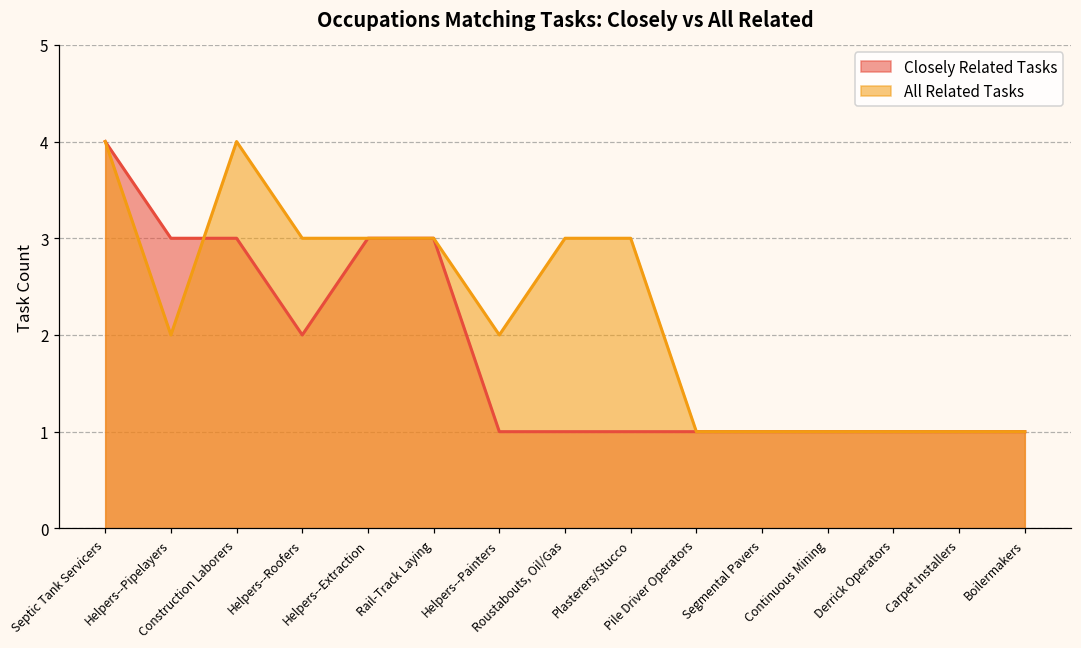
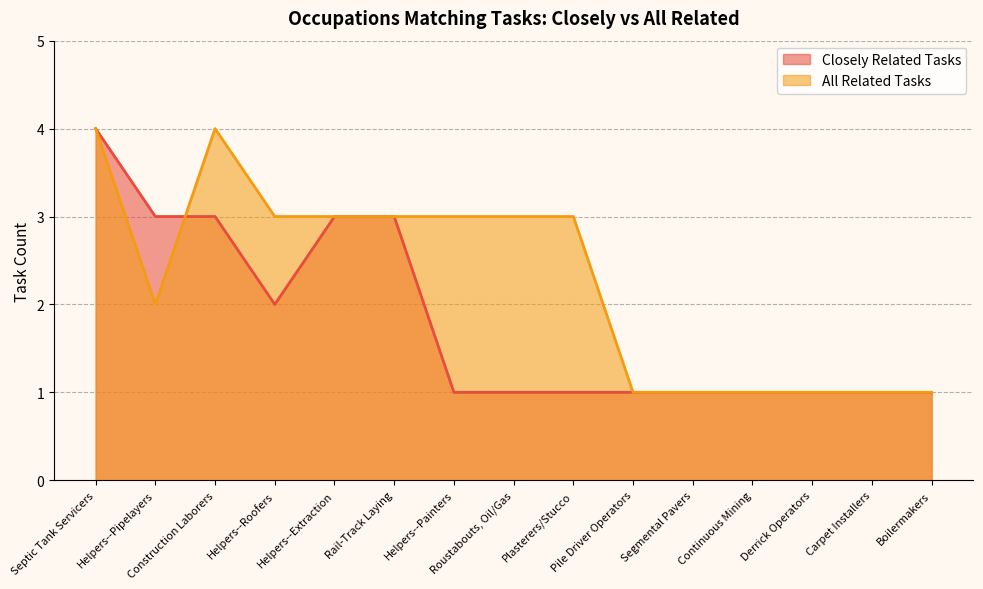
All Related Tasks, Helpers--Painters: 2 -> 3
